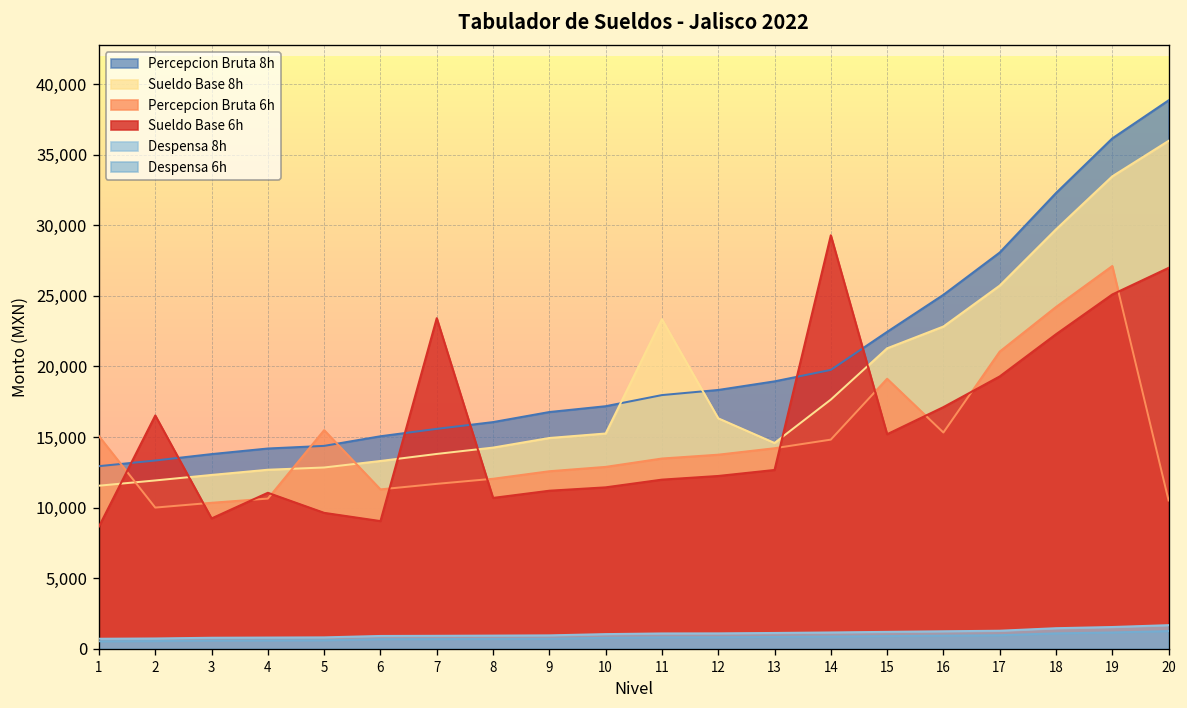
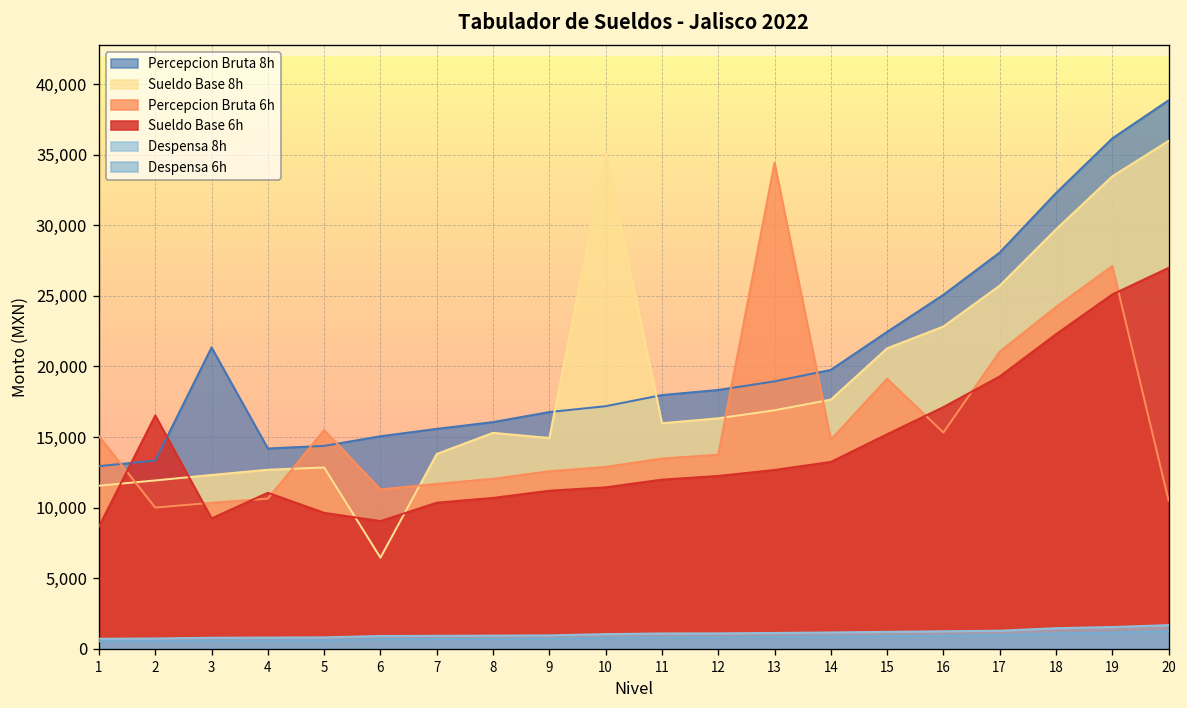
Percepcion Bruta 8h, 3: 13,800 -> 21,300
Sueldo Base 8h, 6: 13,300 -> 6,500
Sueldo Base 6h, 7: 23,400 -> 10,400
Sueldo Base 8h, 8: 14,300 -> 15,300
Sueldo Base 8h, 10: 15,300 -> 35,100
Sueldo Base 8h, 11: 23,300 -> 16,000
Sueldo Base 8h, 13: 14,600 -> 16,900
Percepcion Bruta 6h, 13: 14,200 -> 34,400
Sueldo Base 6h, 14: 29,300 -> 13,200
